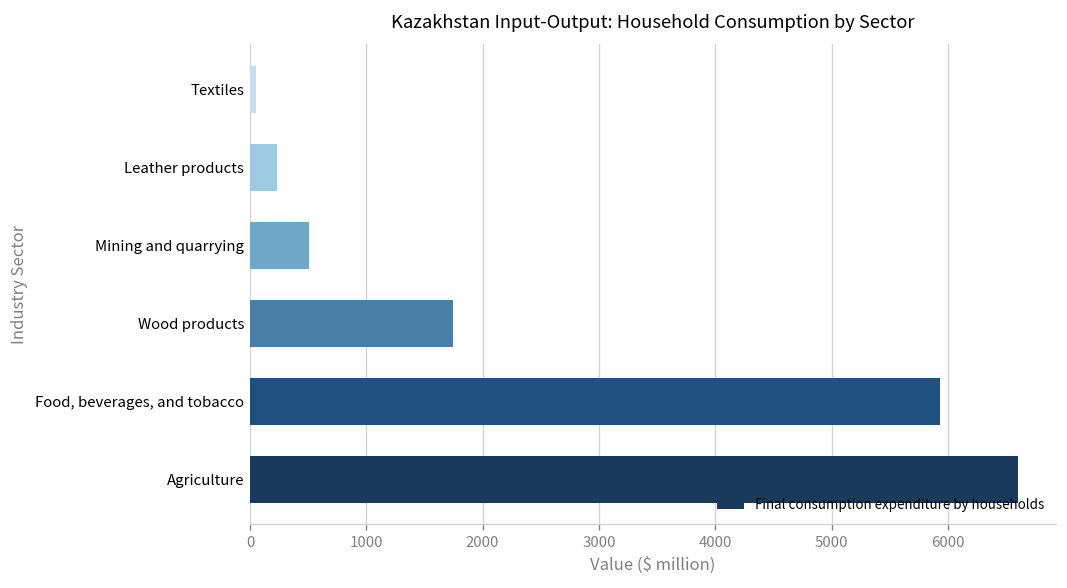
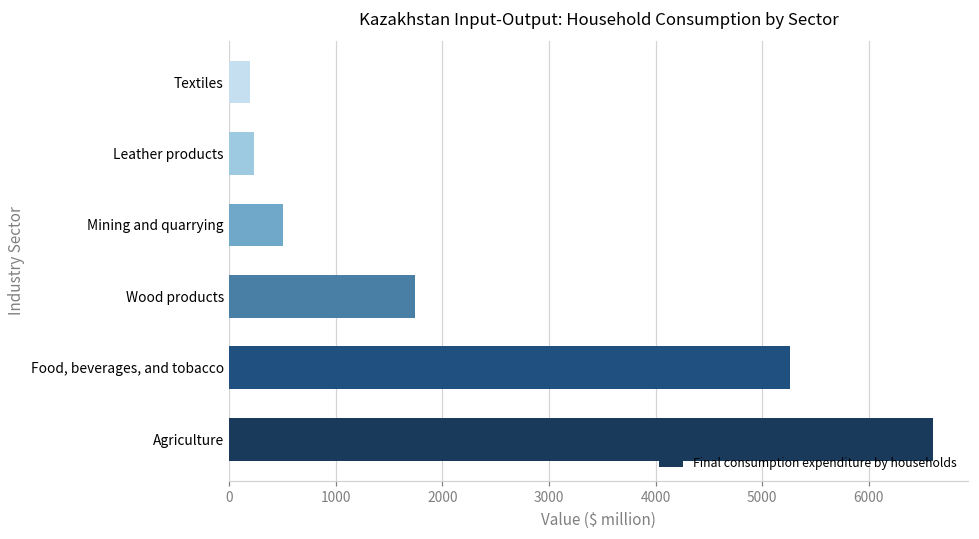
Textiles: 100 -> 200
Food, beverages, and tobacco: 5900 -> 5300
